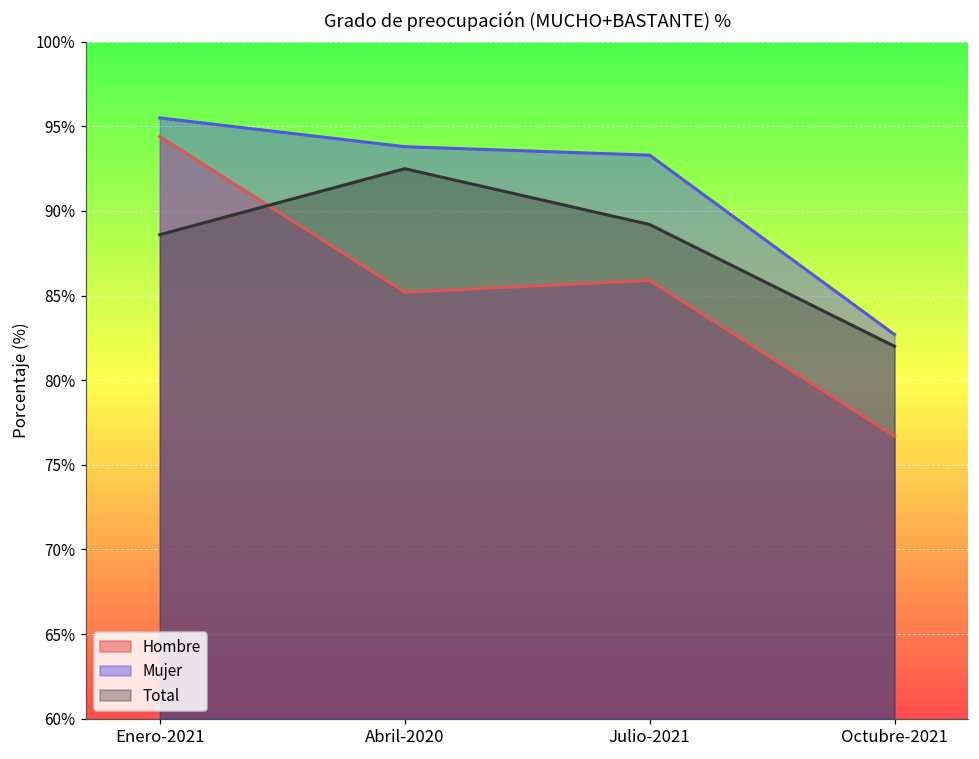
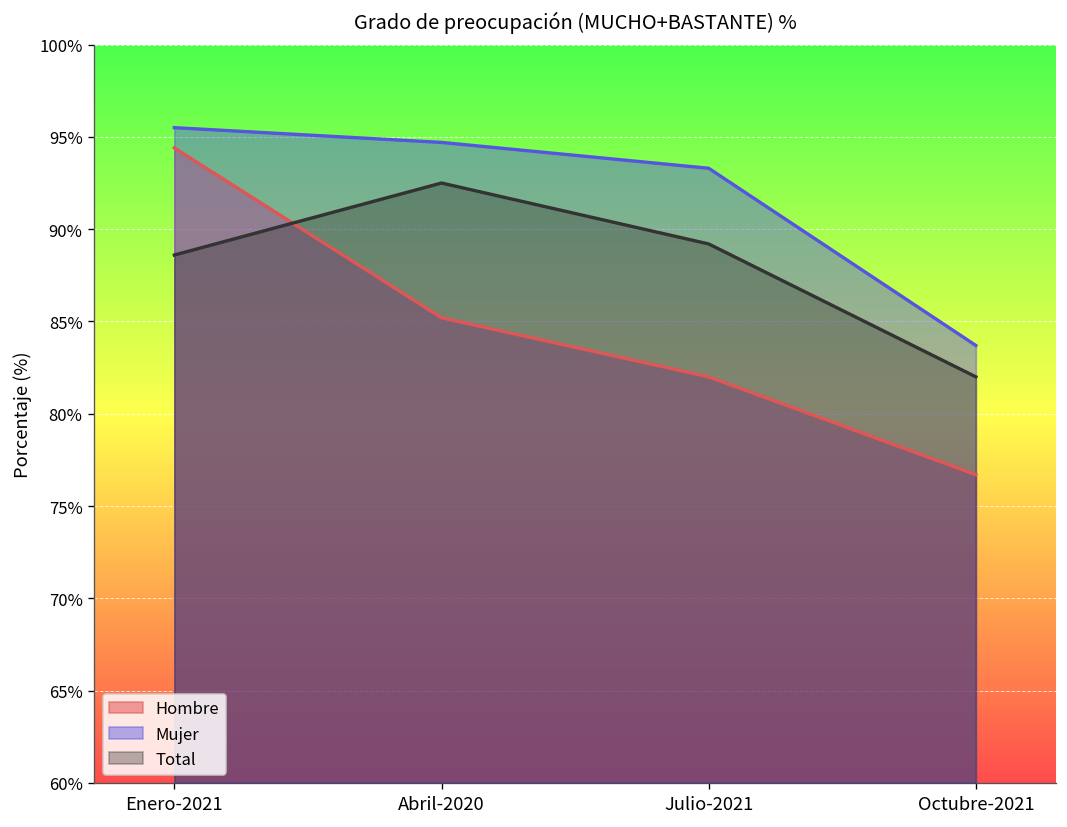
Mujer, Abril-2020: 93.8% -> 94.7%
Hombre, Julio-2021: 85.9% -> 82.0%
Mujer, Octubre-2021: 82.7% -> 83.7%
